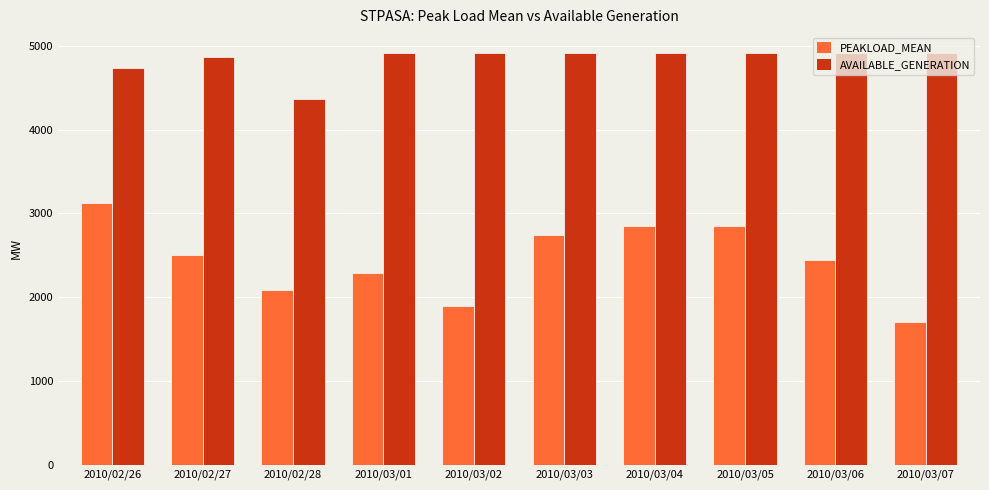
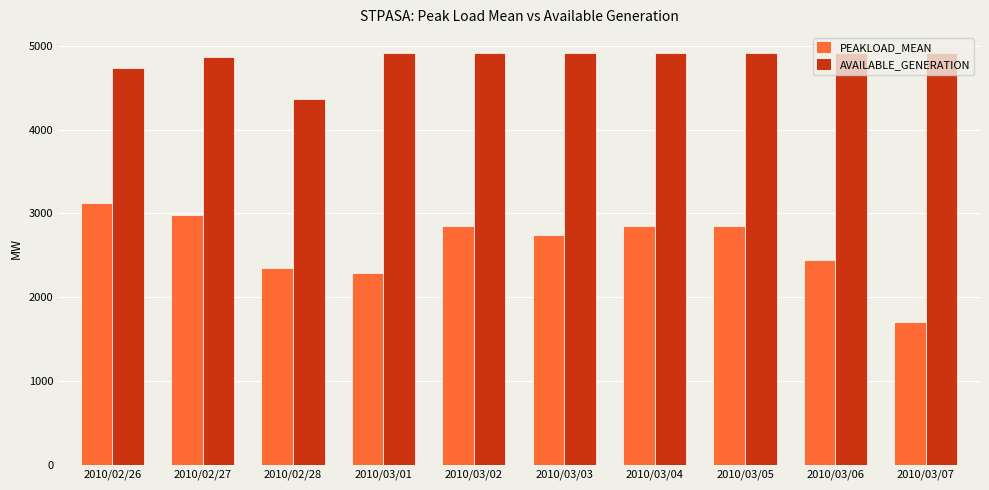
PEAKLOAD_MEAN, 2010/02/27: 2500 -> 3000
PEAKLOAD_MEAN, 2010/02/28: 2100 -> 2300
PEAKLOAD_MEAN, 2010/03/02: 1900 -> 2800
